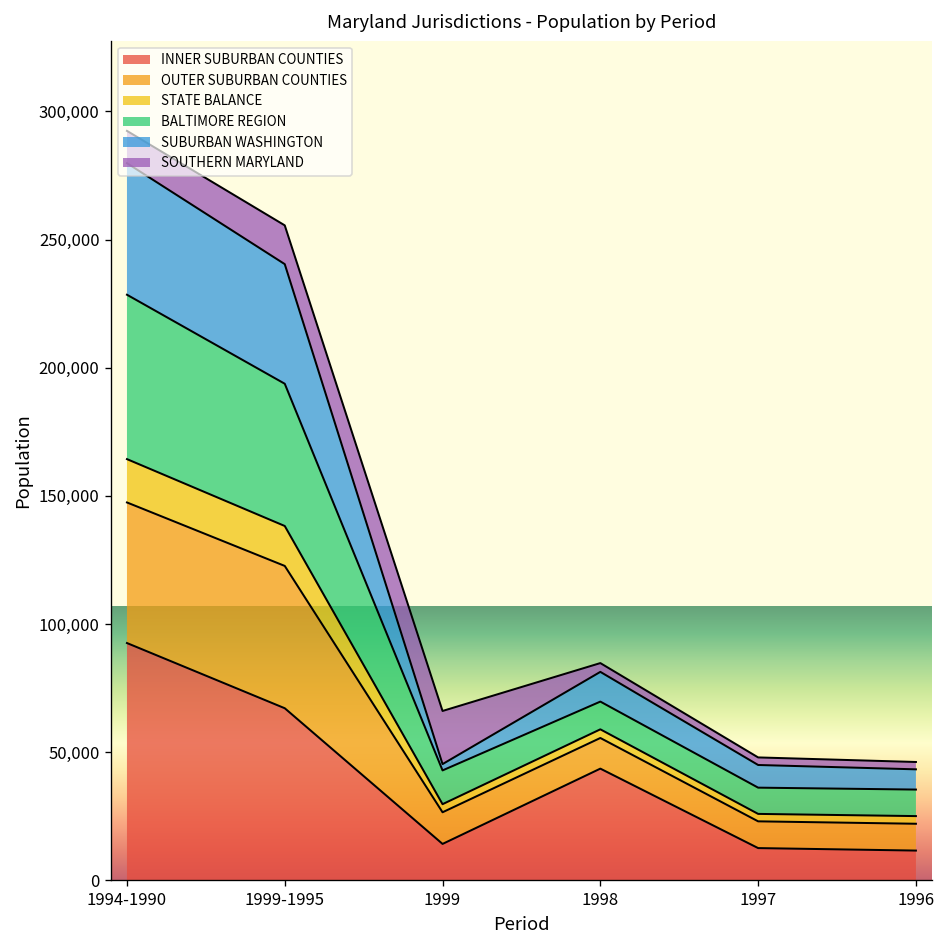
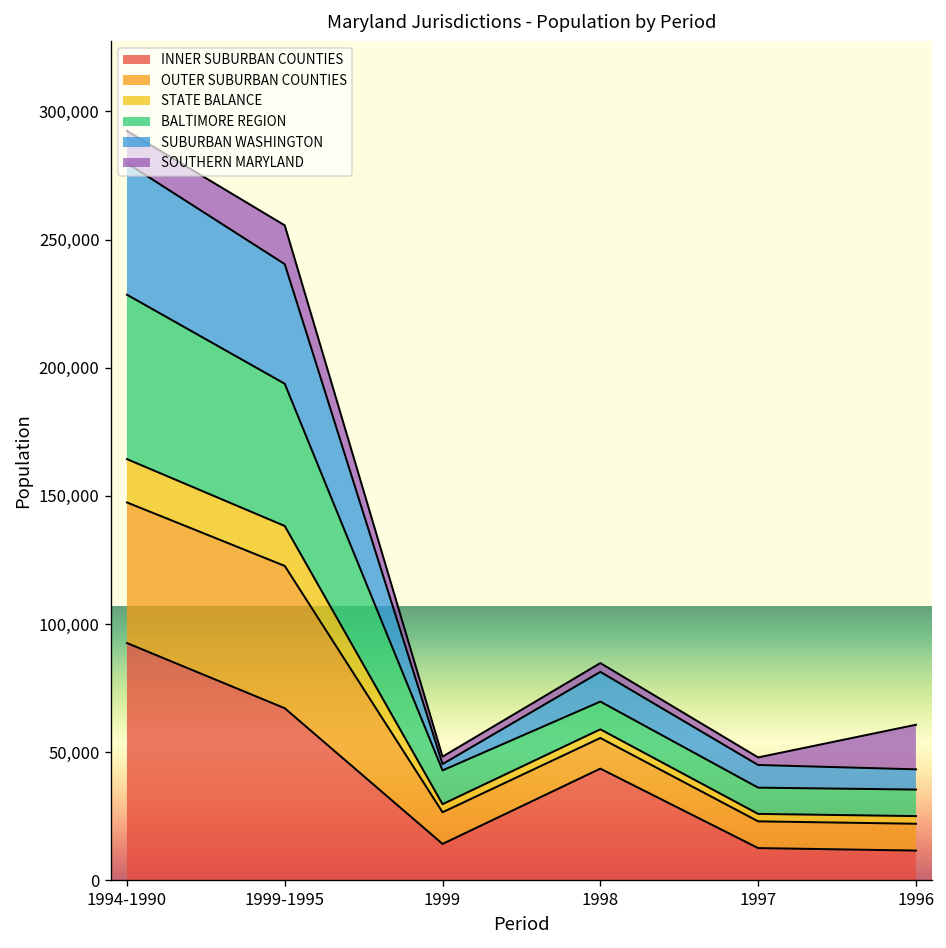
SOUTHERN MARYLAND, 1999: 21,000 -> 3,000
SOUTHERN MARYLAND, 1996: 3,000 -> 17,000
